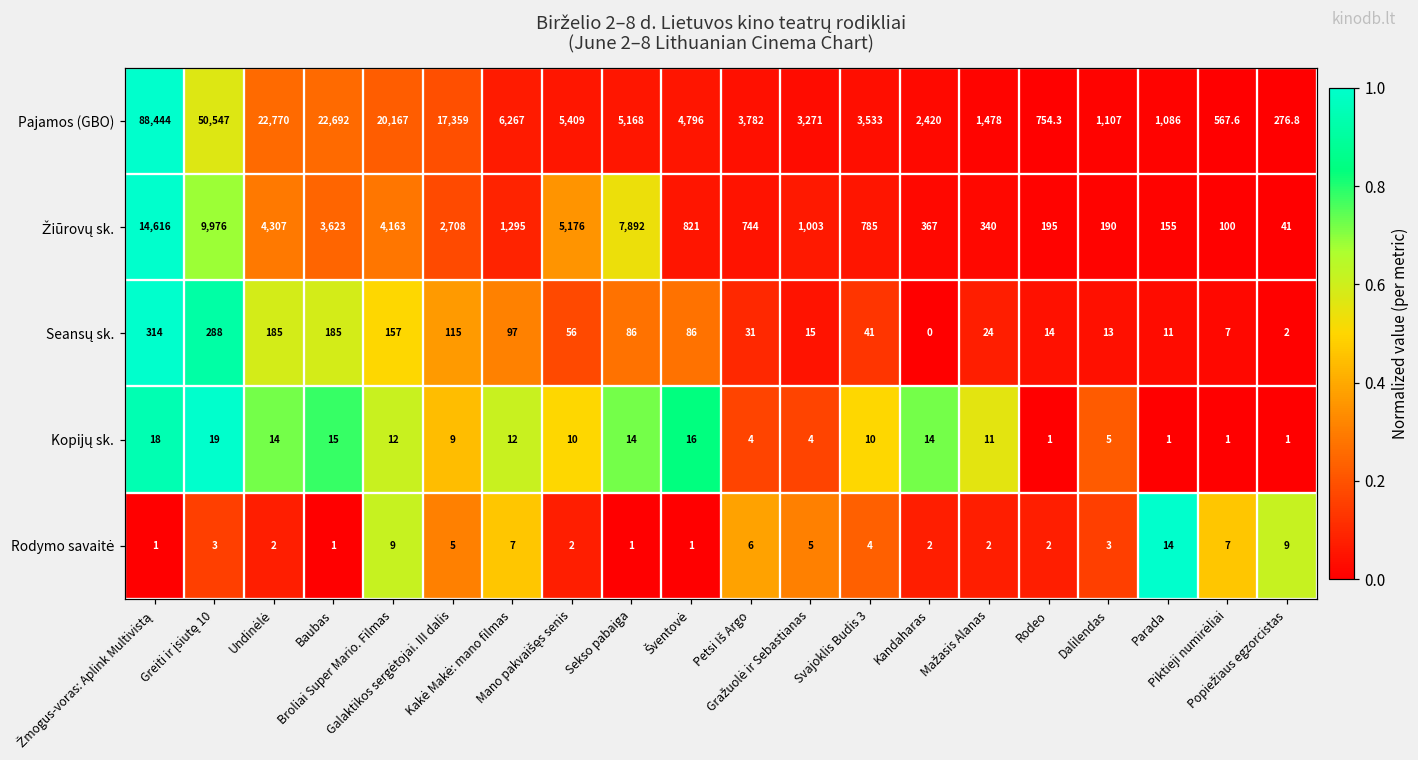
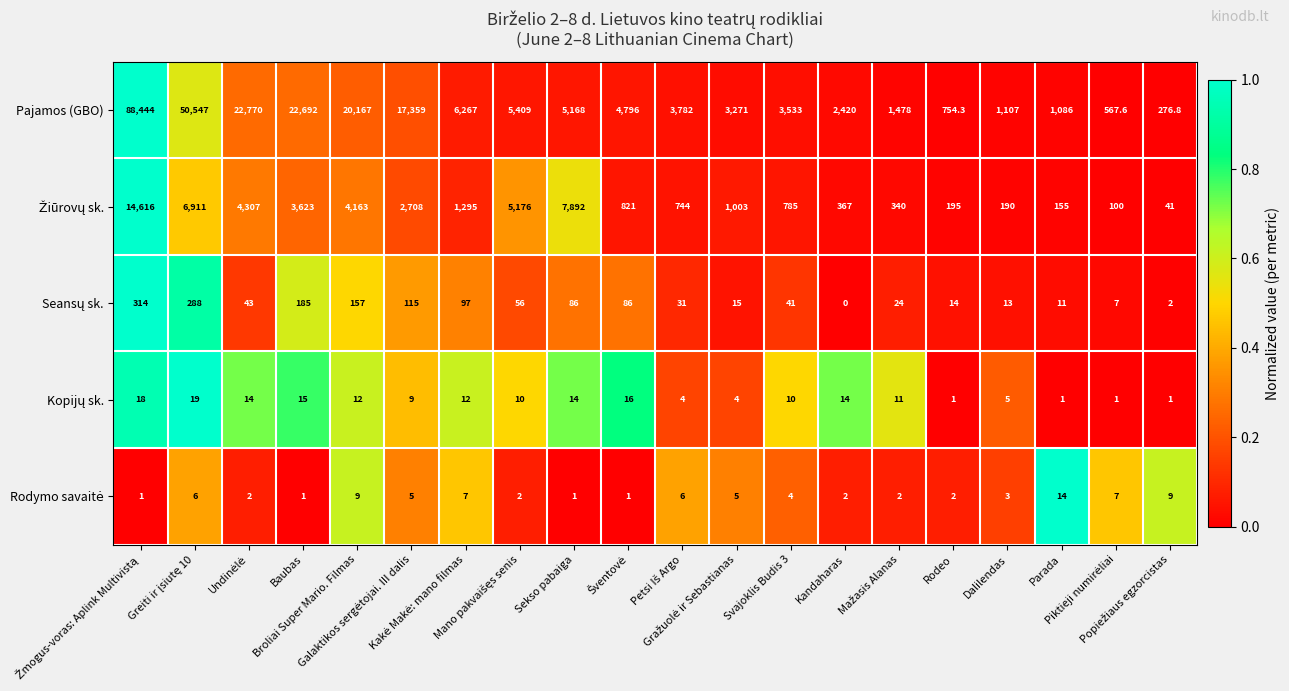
Žiūrovų sk., Greiti ir įsiutę 10: 9,976 -> 6,911
Seansų sk., Undinėlė: 185 -> 43
Rodymo savaitė, Greiti ir įsiutę 10: 3 -> 6
